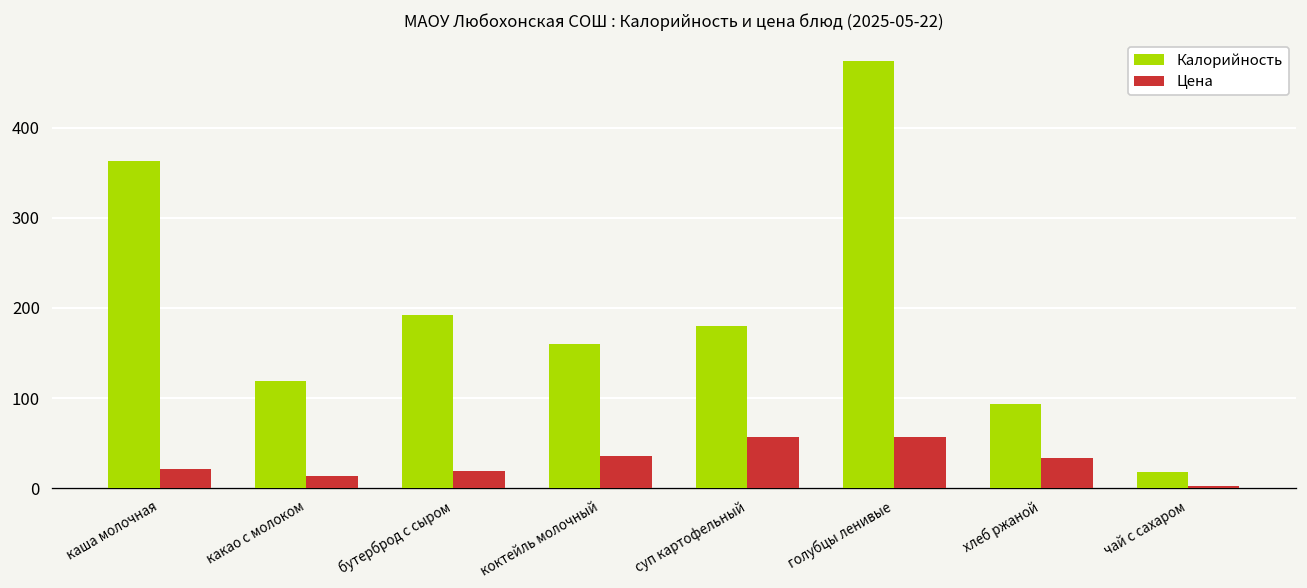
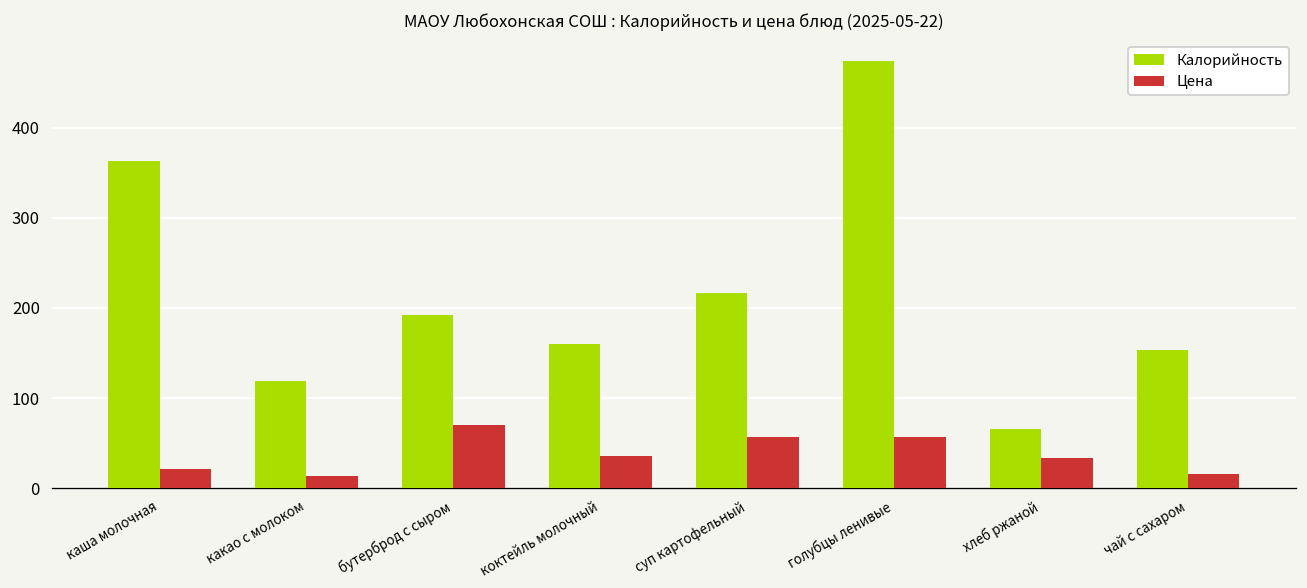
Цена, бутерброд с сыром: 20 -> 70
Калорийность, суп картофельный: 180 -> 220
Калорийность, хлеб ржаной: 90 -> 70
Калорийность, чай с сахаром: 20 -> 150
Цена, чай с сахаром: 0 -> 20
